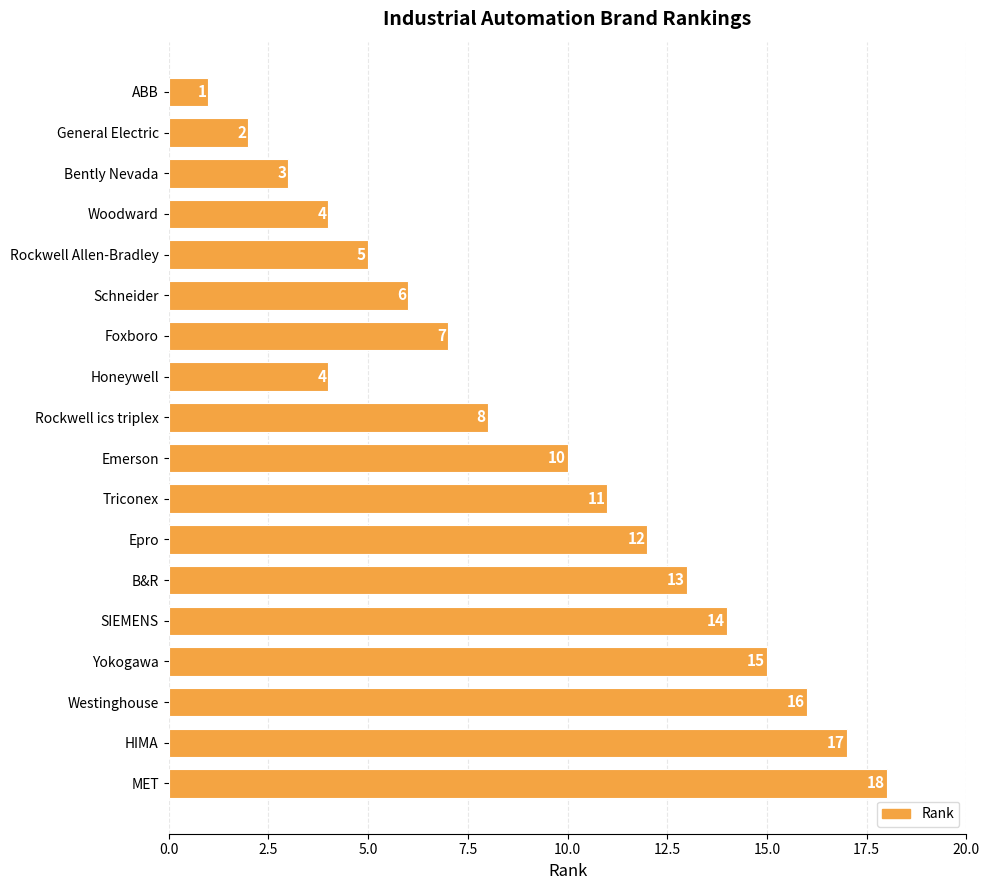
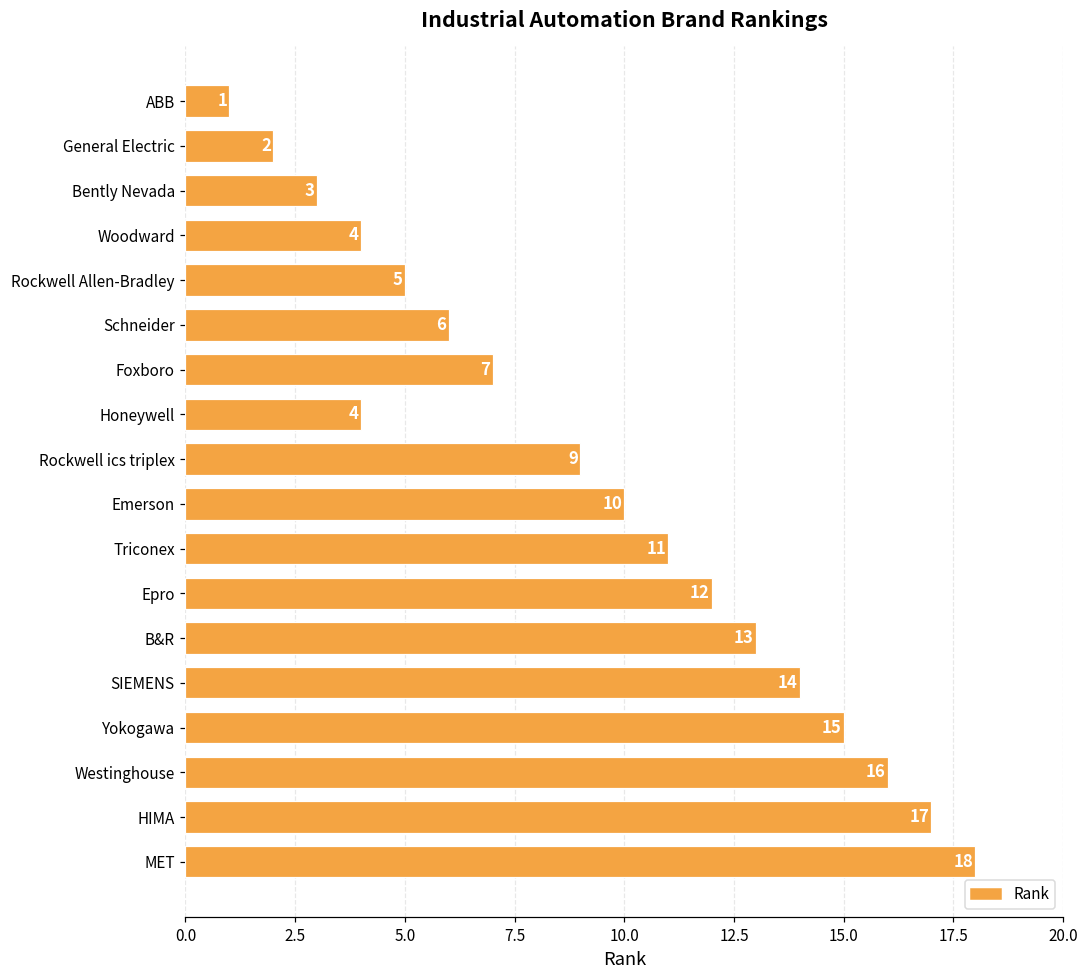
Rockwell ics triplex: 8 -> 9
